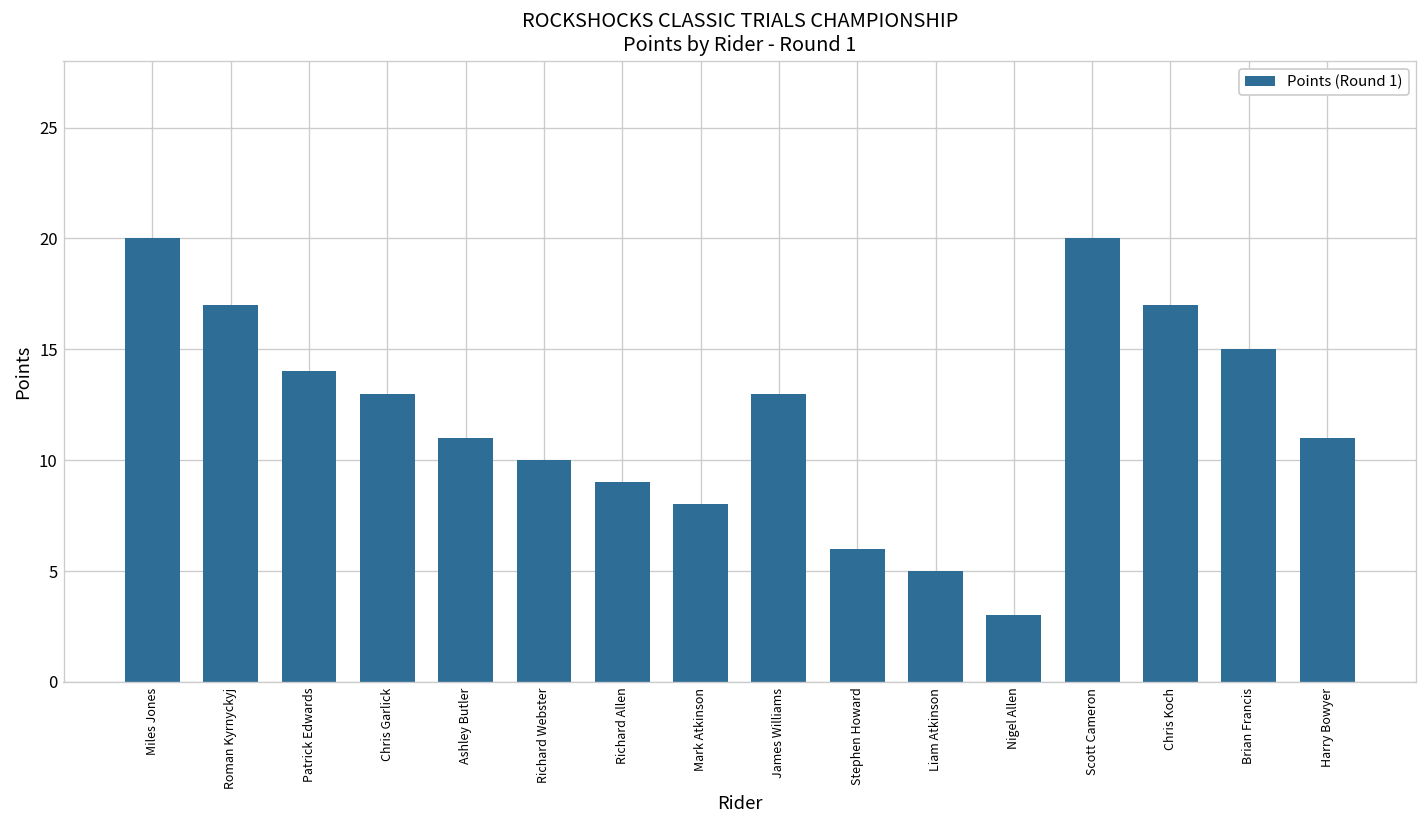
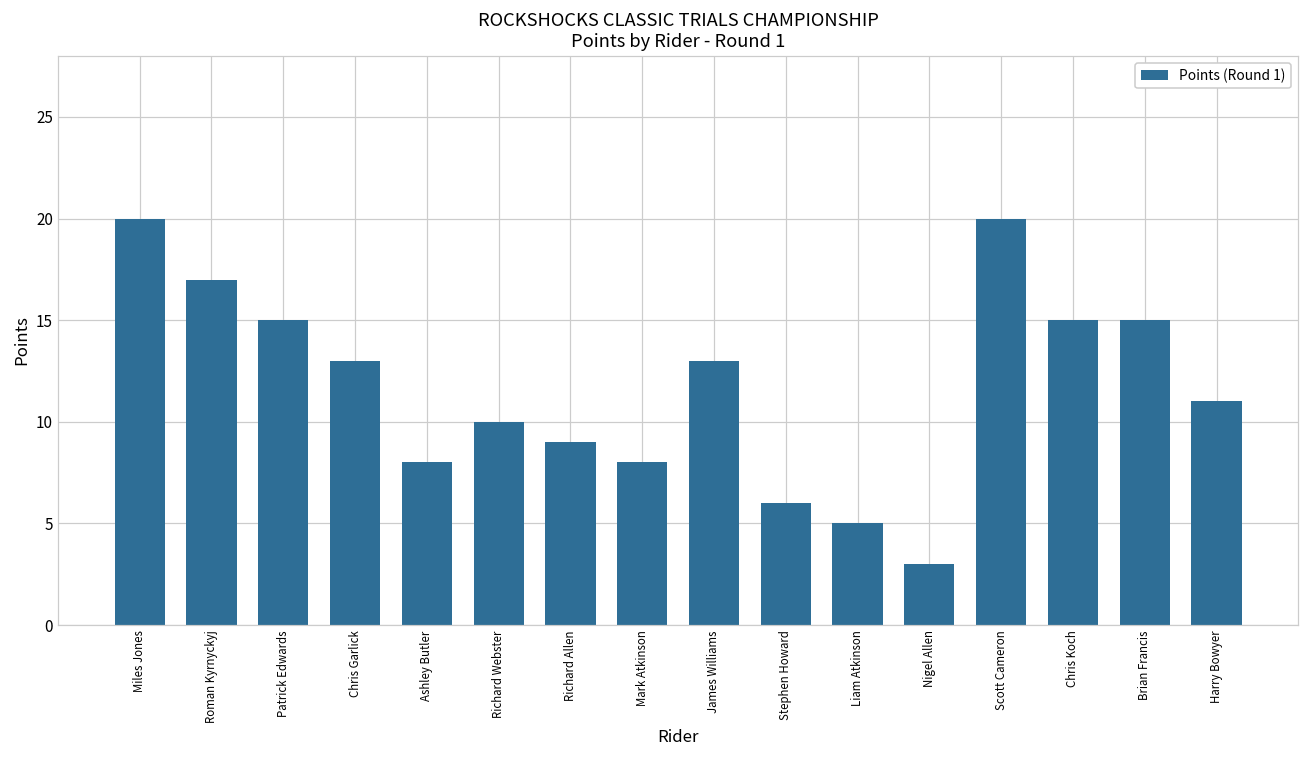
Patrick Edwards: 14 -> 15
Ashley Butler: 11 -> 8
Chris Koch: 17 -> 15
